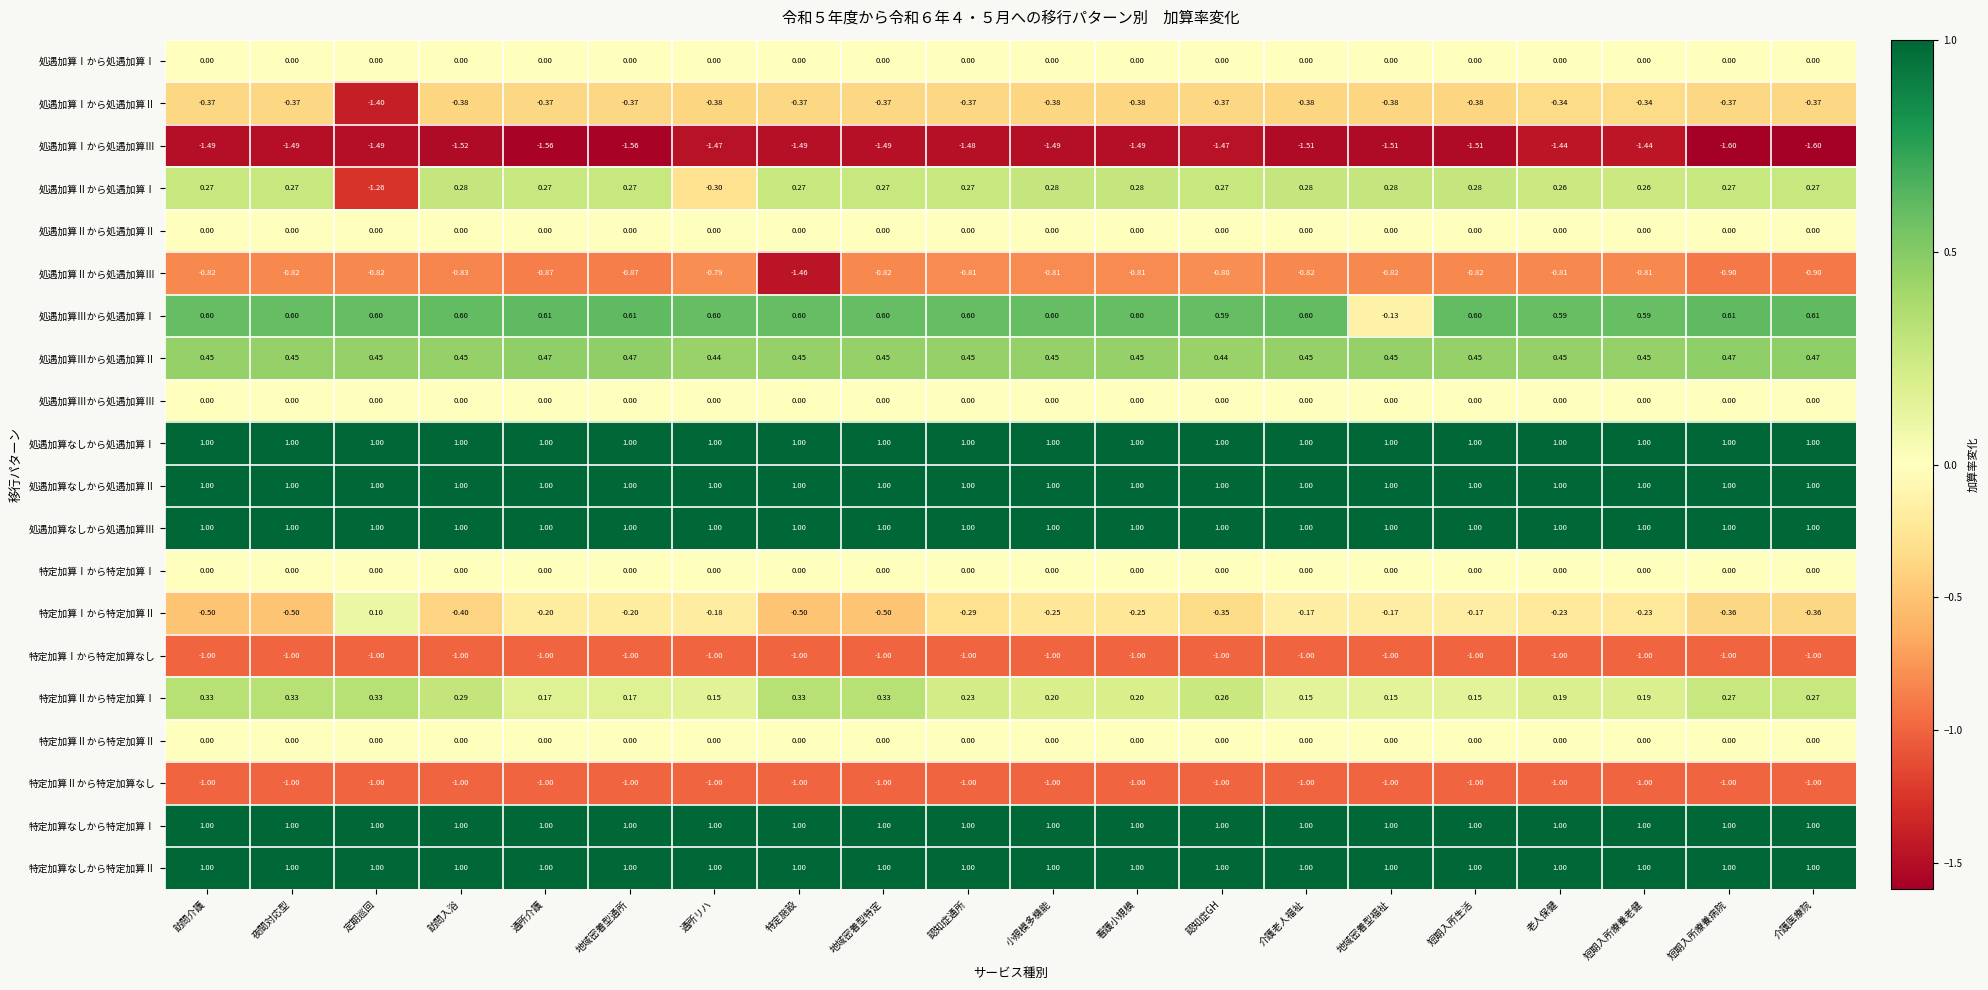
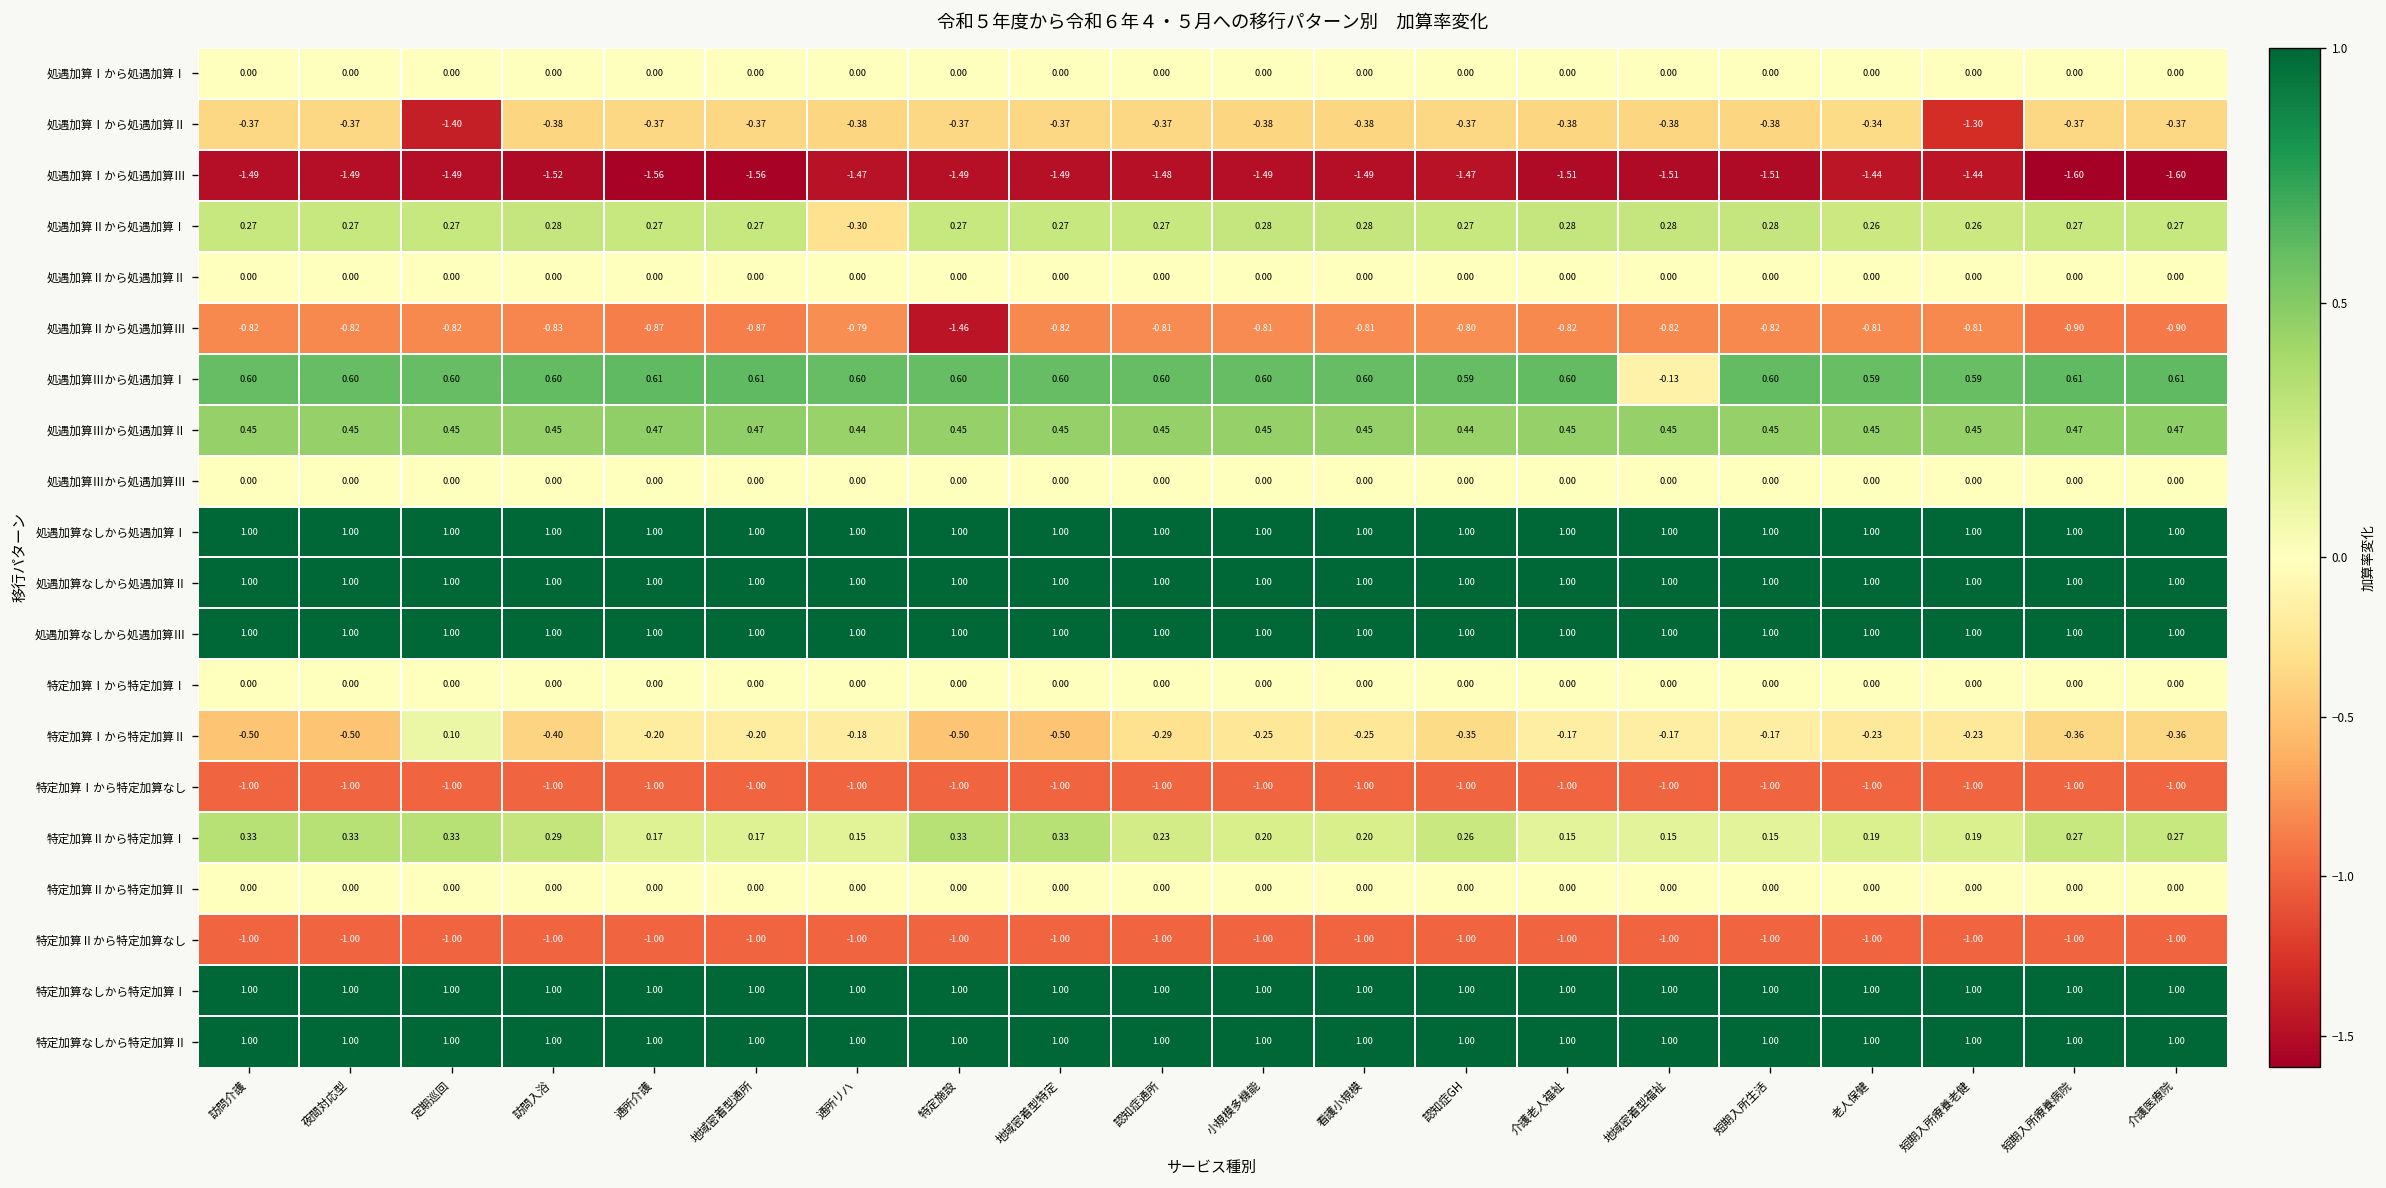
処遇加算Ⅰから処遇加算Ⅱ, 短期入所療養老健: -0.34 -> -1.30
処遇加算Ⅱから処遇加算Ⅰ, 定期巡回: -1.26 -> 0.27
